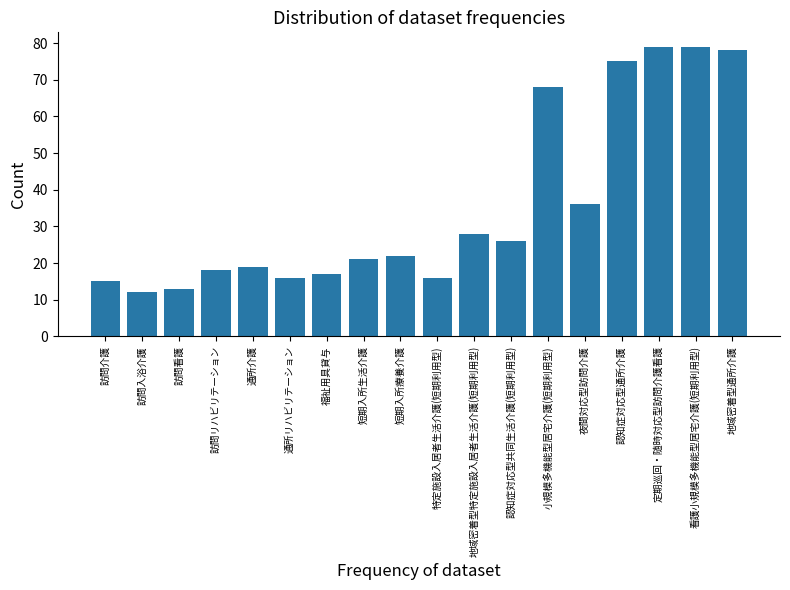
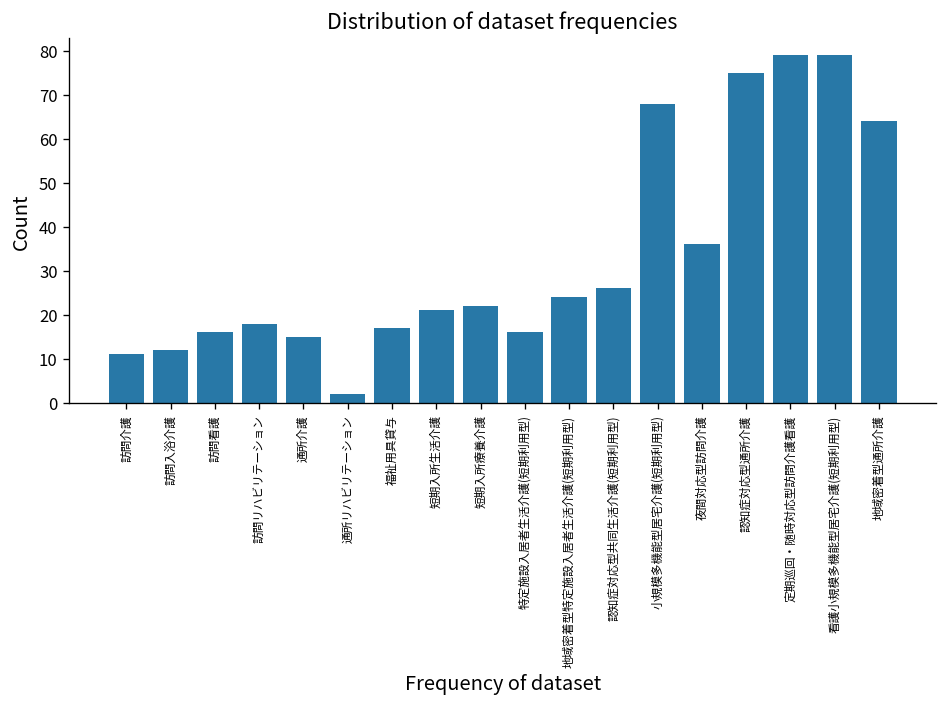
訪問介護: 15 -> 11
訪問看護: 13 -> 16
通所介護: 19 -> 15
通所リハビリテーション: 16 -> 2
地域密着型特定施設入居者生活介護(短期利用型): 28 -> 24
地域密着型通所介護: 78 -> 64
